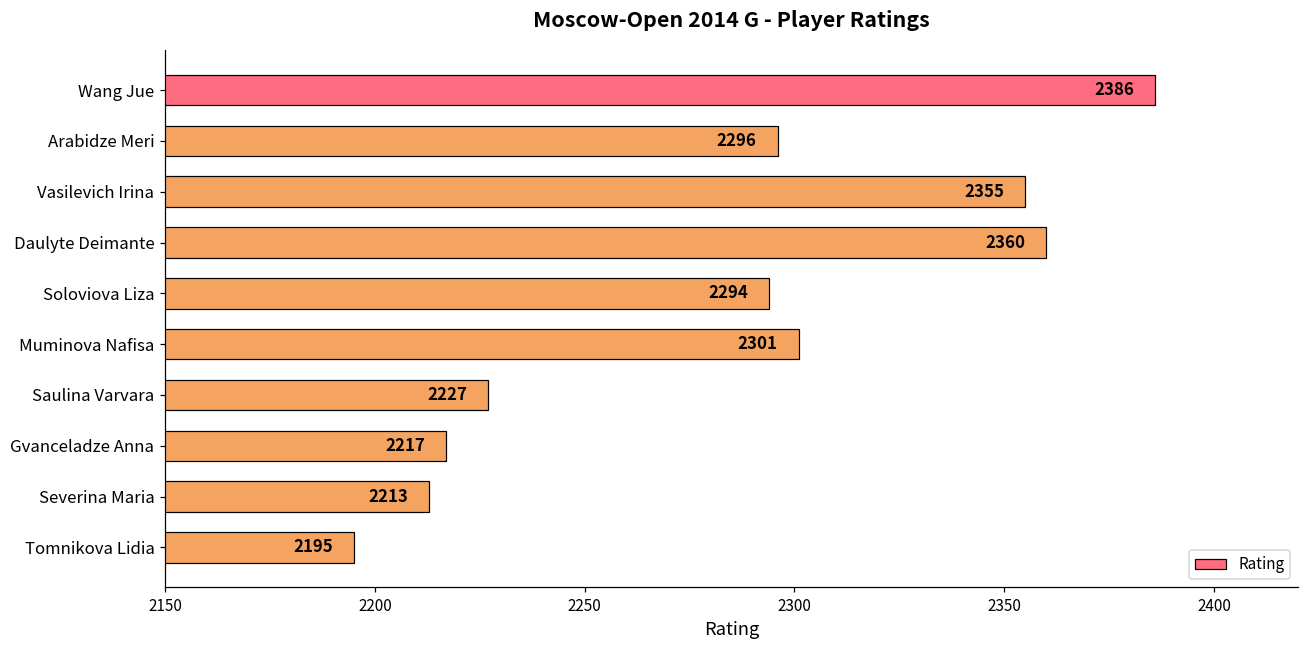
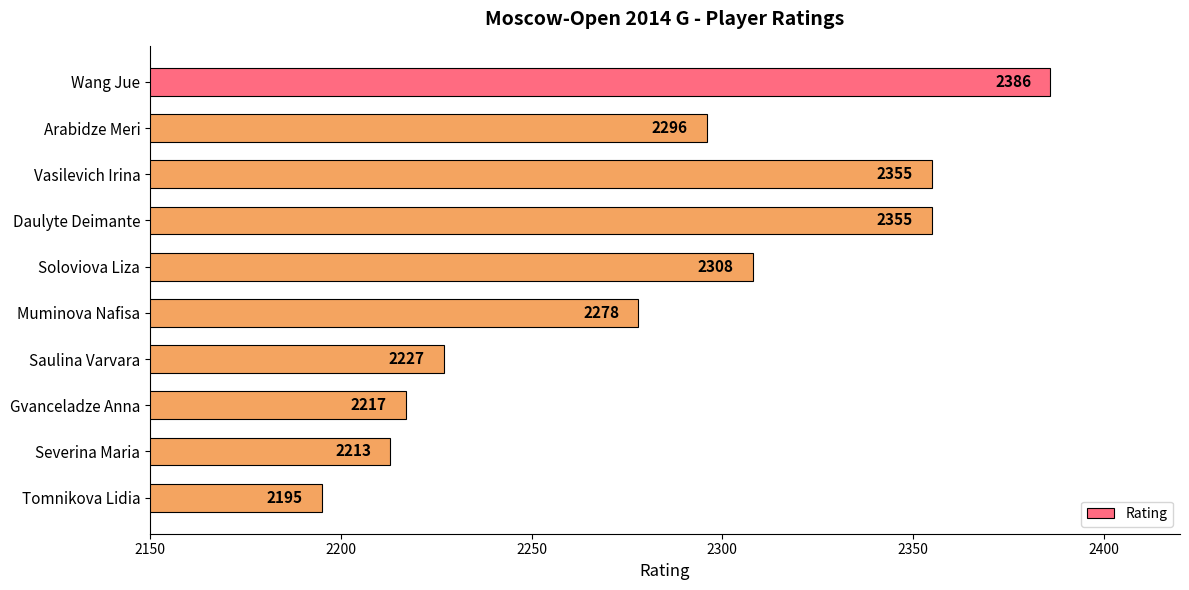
Daulyte Deimante: 2360 -> 2355
Soloviova Liza: 2294 -> 2308
Muminova Nafisa: 2301 -> 2278
